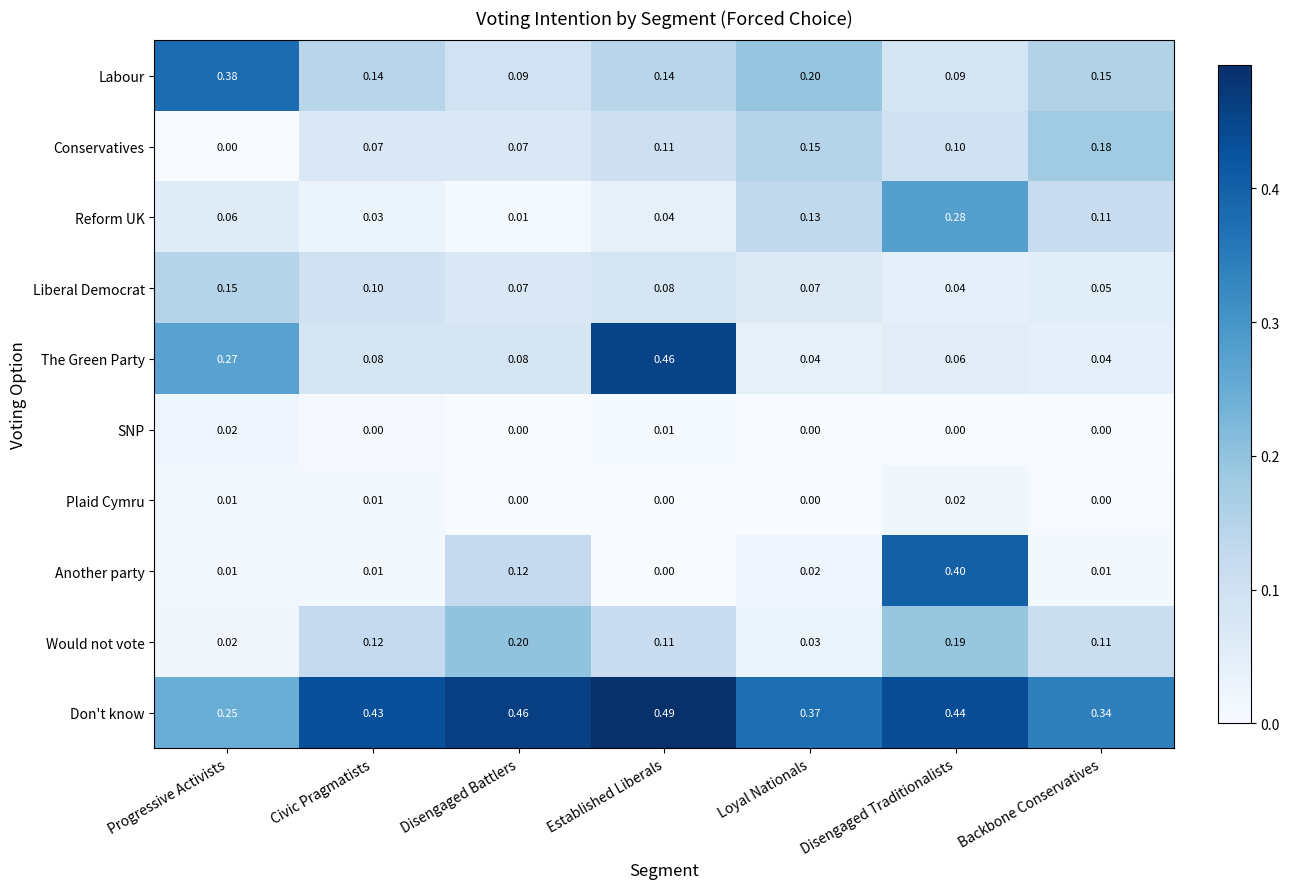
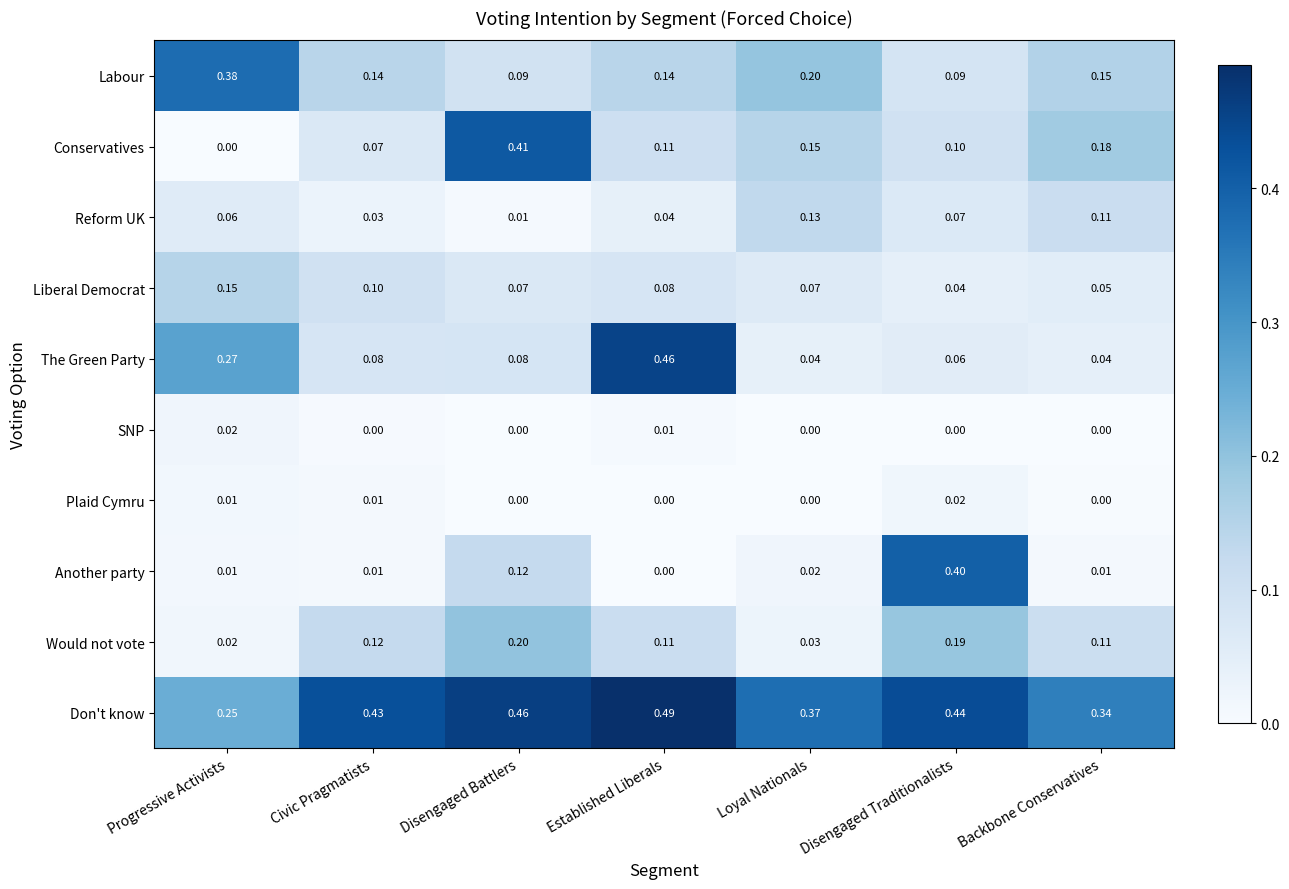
Conservatives, Disengaged Battlers: 0.07 -> 0.41
Reform UK, Disengaged Traditionalists: 0.28 -> 0.07
